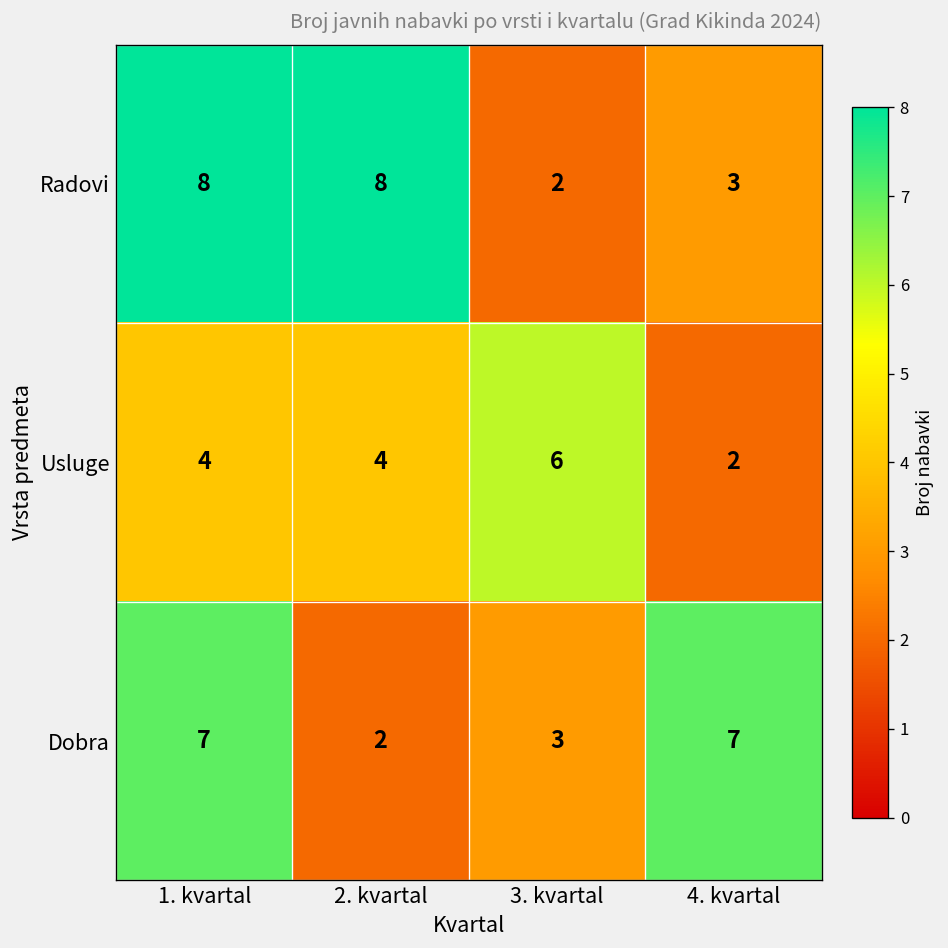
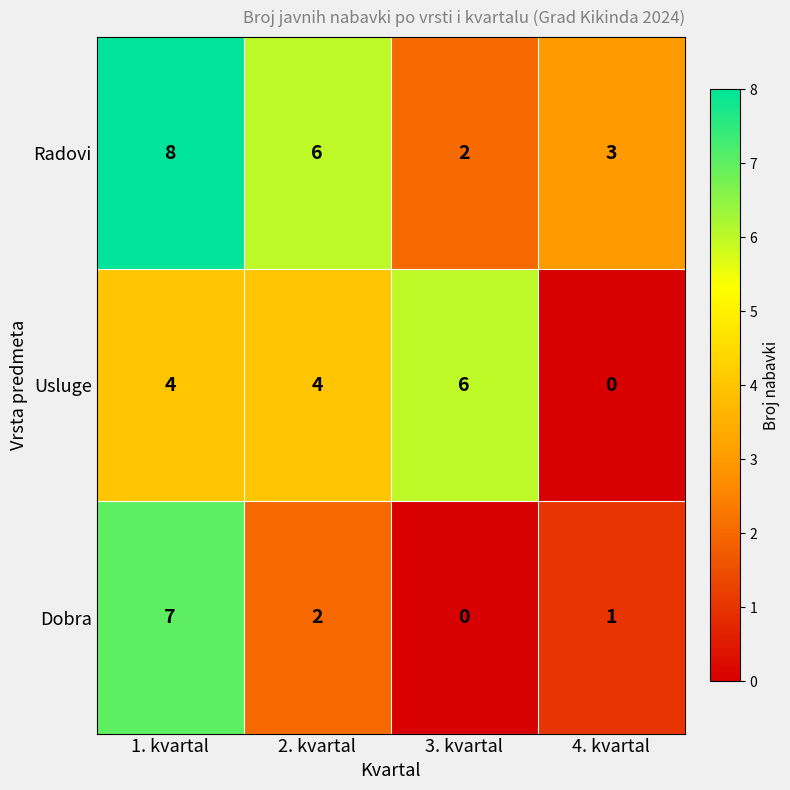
Radovi, 2. kvartal: 8 -> 6
Usluge, 4. kvartal: 2 -> 0
Dobra, 3. kvartal: 3 -> 0
Dobra, 4. kvartal: 7 -> 1
